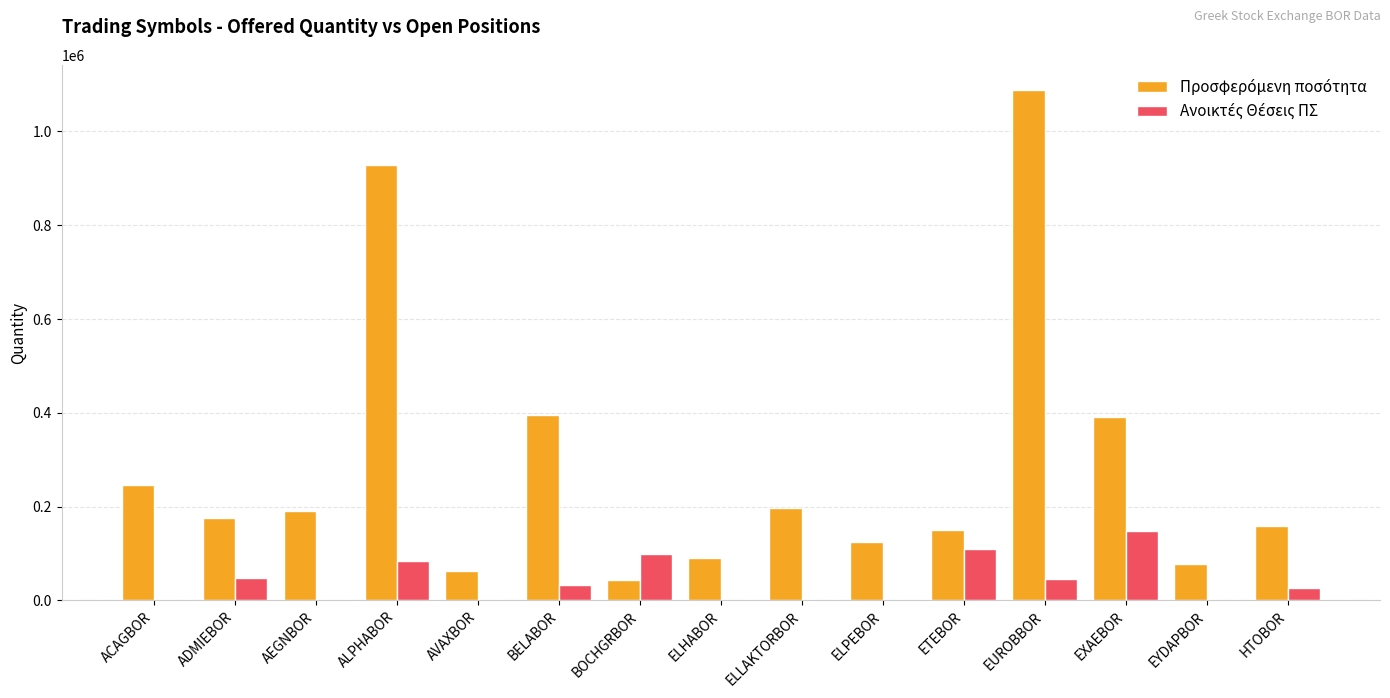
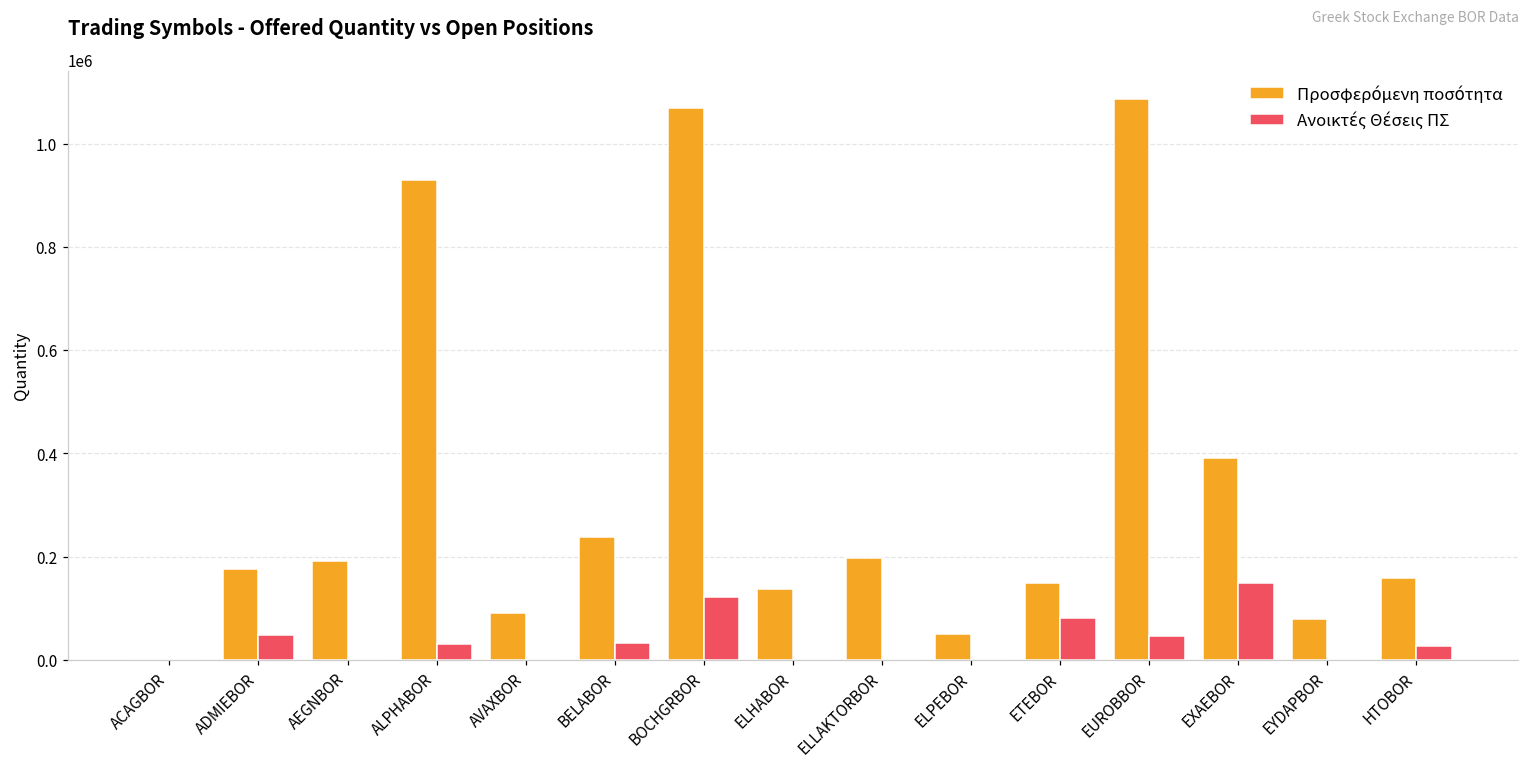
Προσφερόμενη ποσότητα, ACAGBOR: 250000 -> 0
Ανοικτές Θέσεις ΠΣ, ALPHABOR: 80000 -> 30000
Προσφερόμενη ποσότητα, AVAXBOR: 60000 -> 90000
Προσφερόμενη ποσότητα, BELABOR: 400000 -> 240000
Προσφερόμενη ποσότητα, BOCHGRBOR: 40000 -> 1070000
Ανοικτές Θέσεις ΠΣ, BOCHGRBOR: 100000 -> 120000
Προσφερόμενη ποσότητα, ELHABOR: 90000 -> 140000
Προσφερόμενη ποσότητα, ELPEBOR: 120000 -> 50000
Ανοικτές Θέσεις ΠΣ, ETEBOR: 110000 -> 80000
